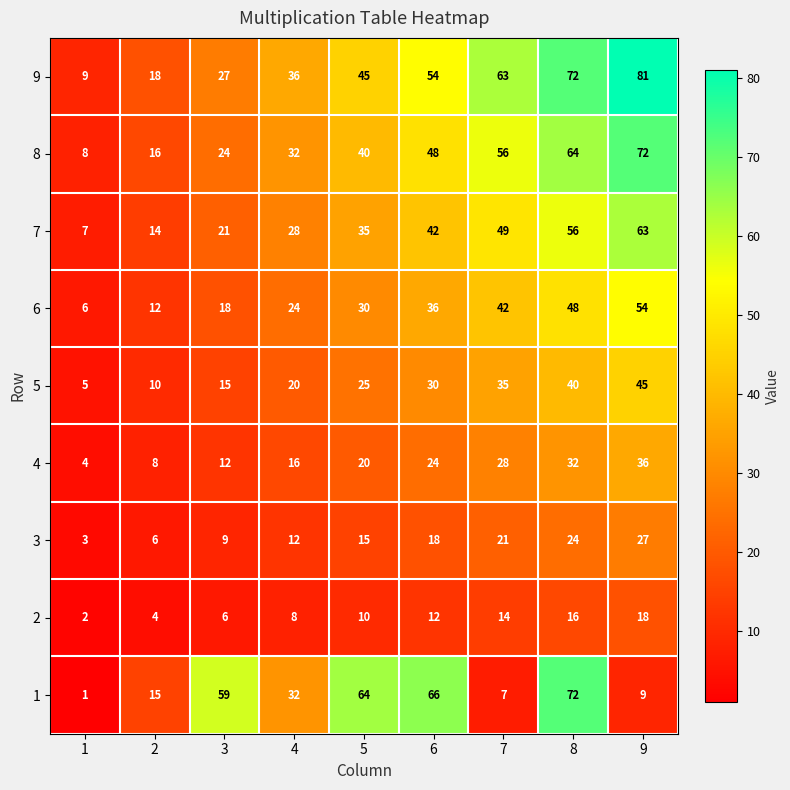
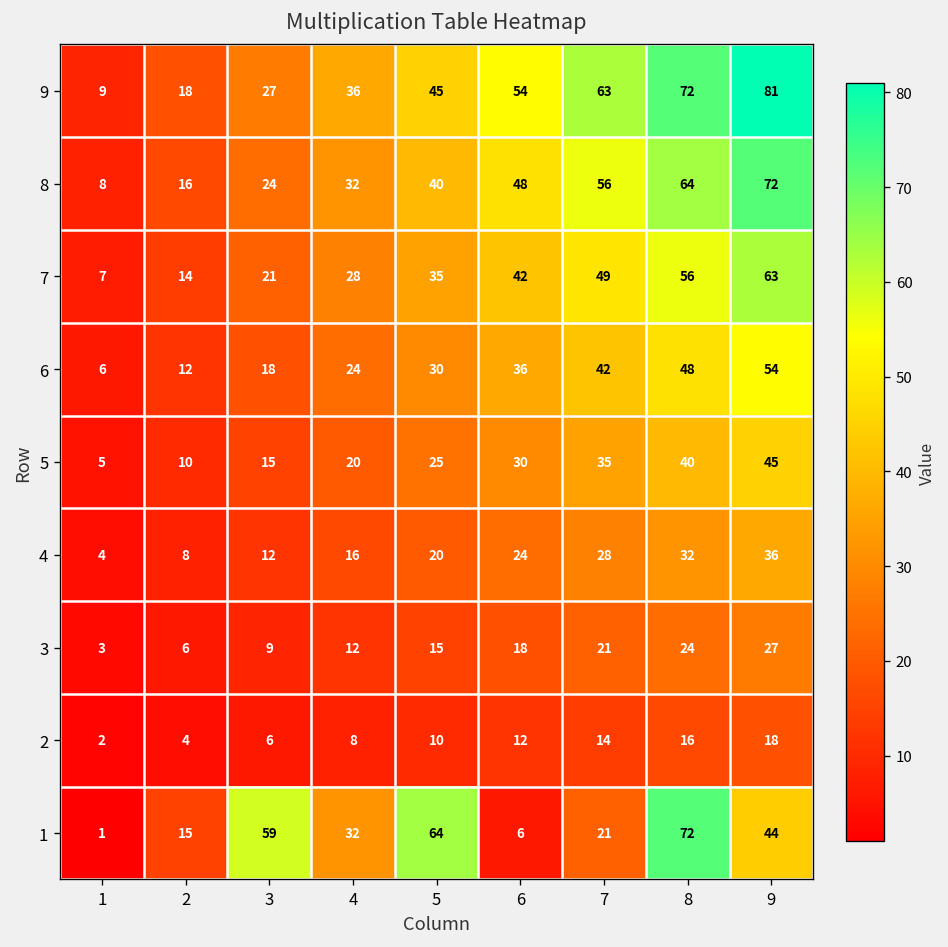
1, 6: 66 -> 6
1, 7: 7 -> 21
1, 9: 9 -> 44
